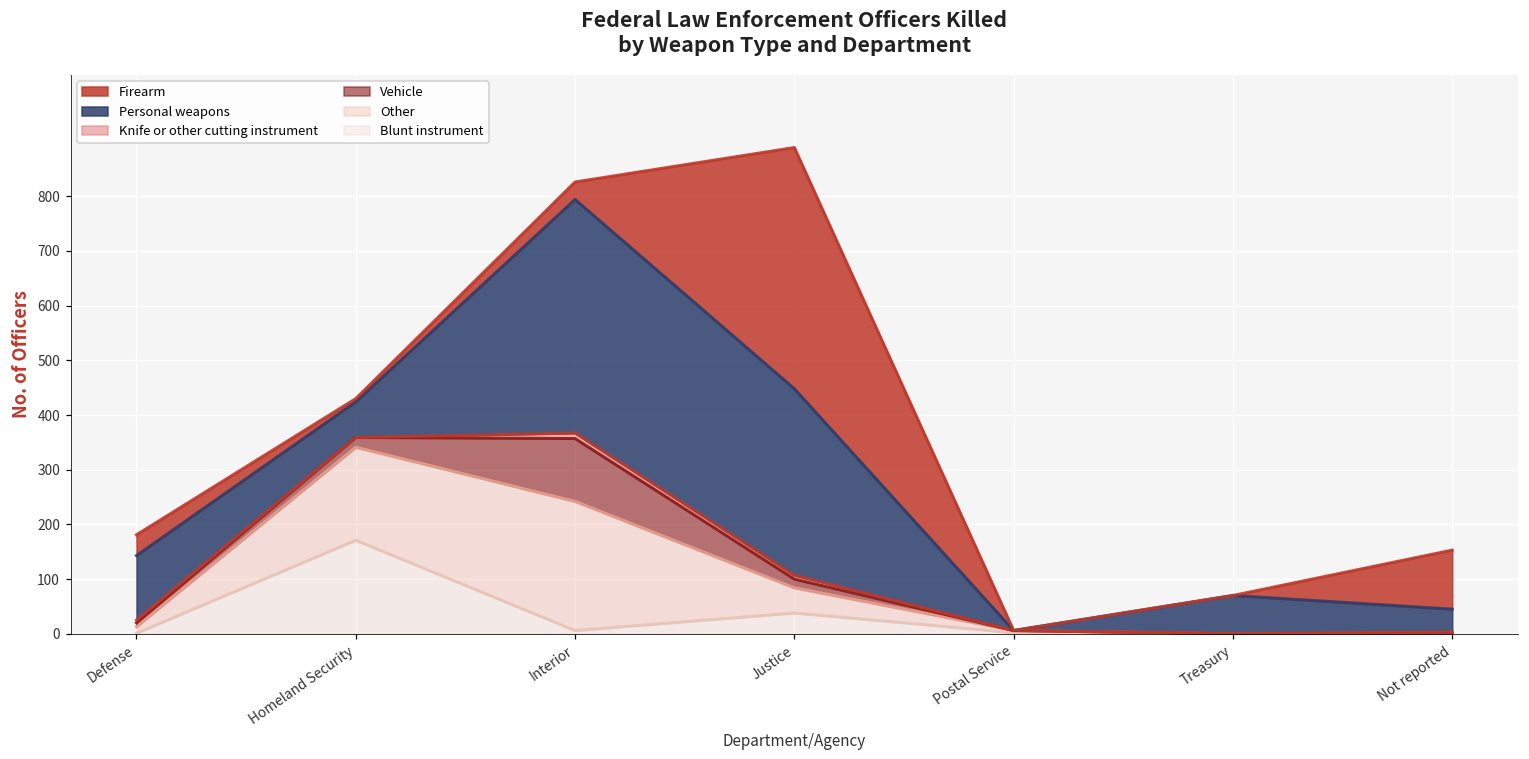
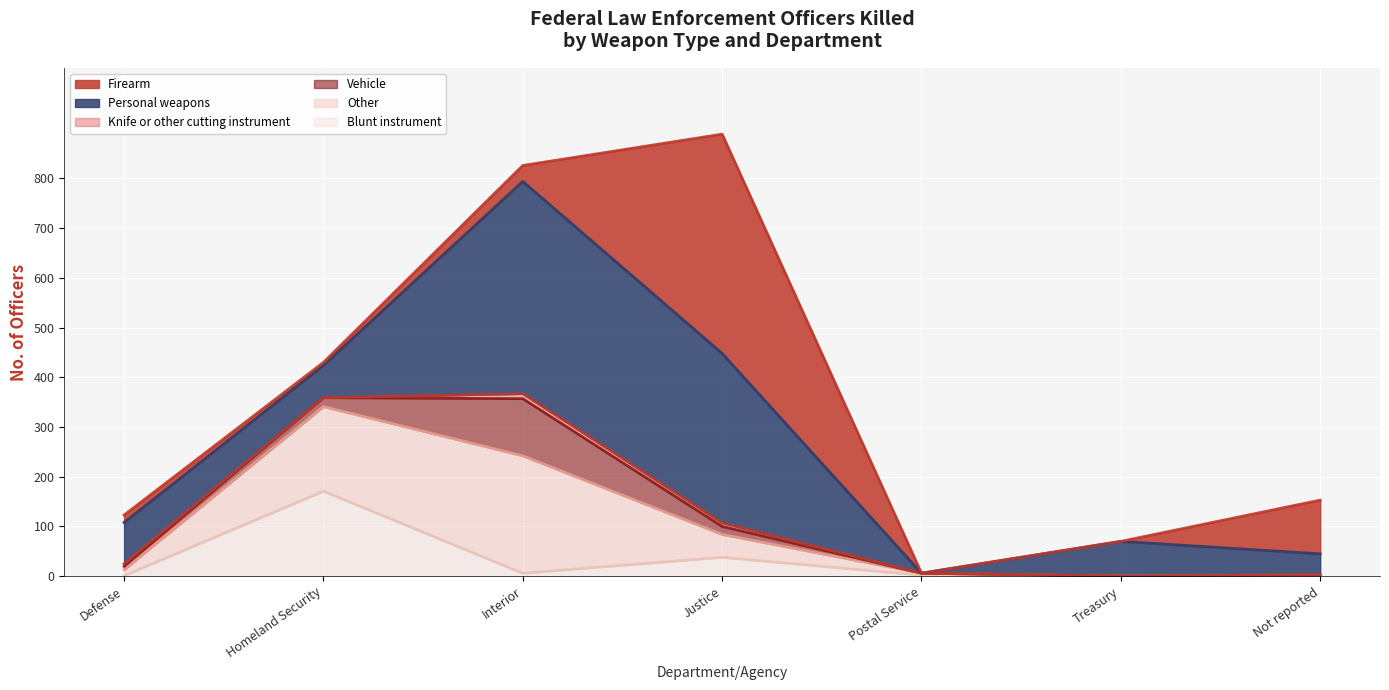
Personal weapons, Defense: 120 -> 80
Firearm, Defense: 40 -> 20
